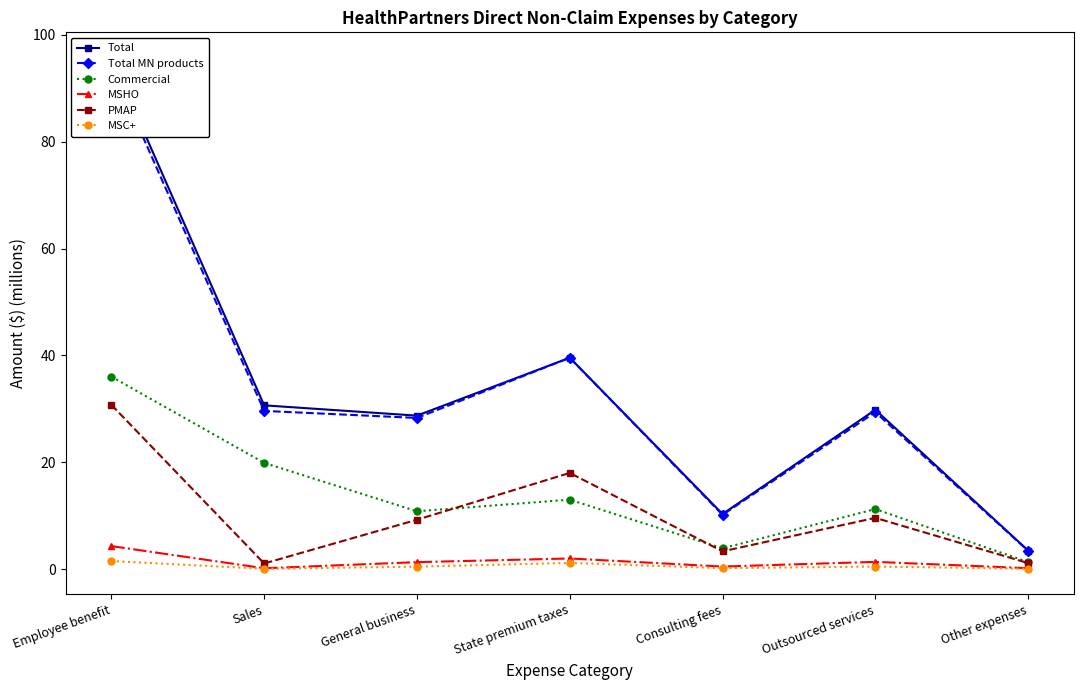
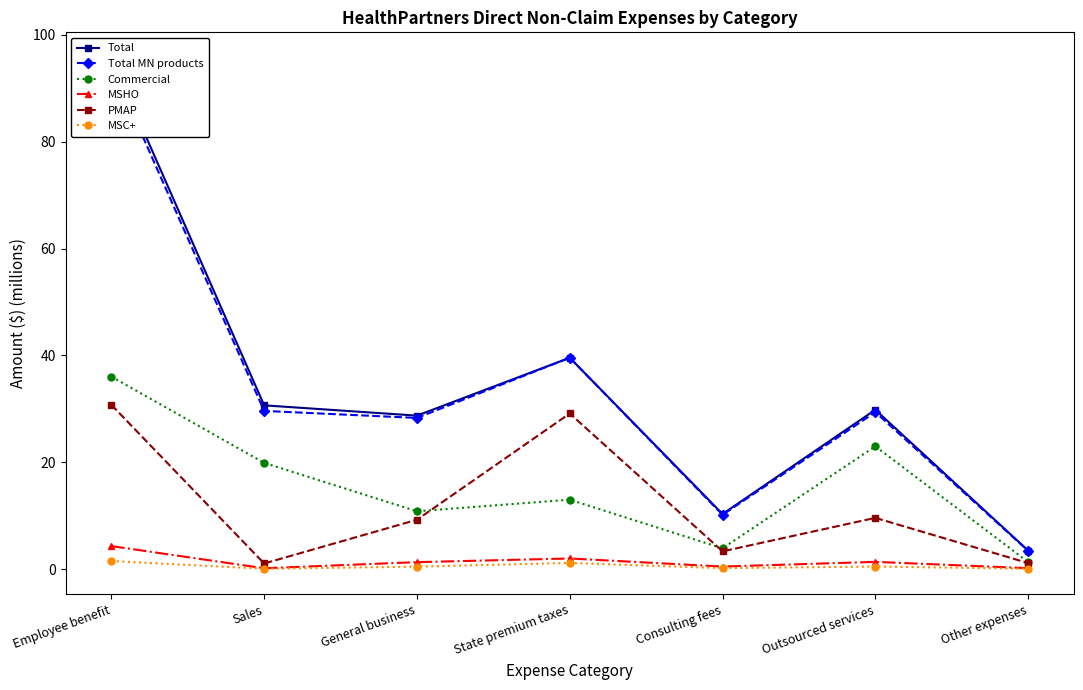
PMAP, State premium taxes: 18 -> 29
Commercial, Outsourced services: 11 -> 23
